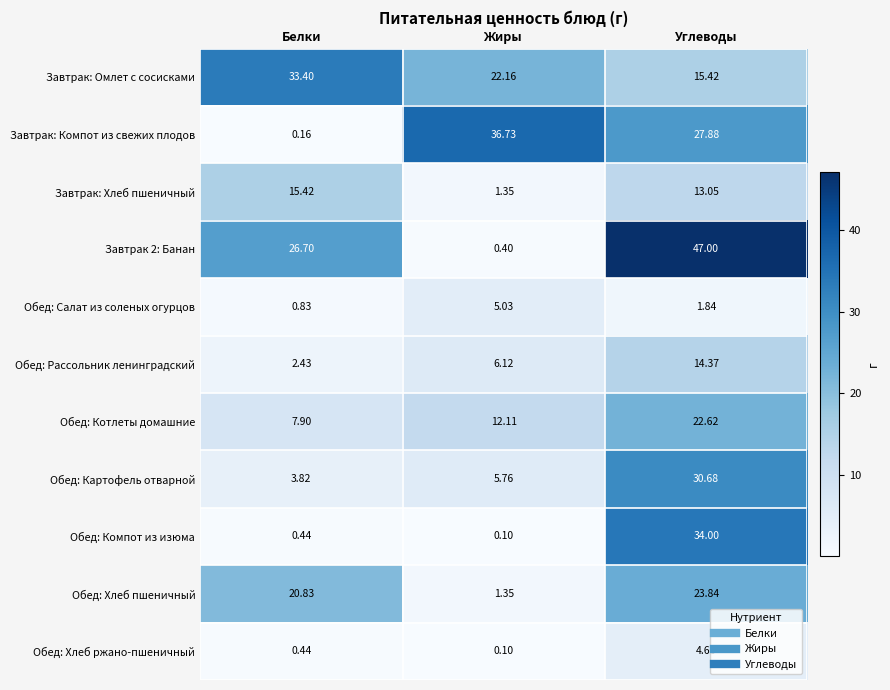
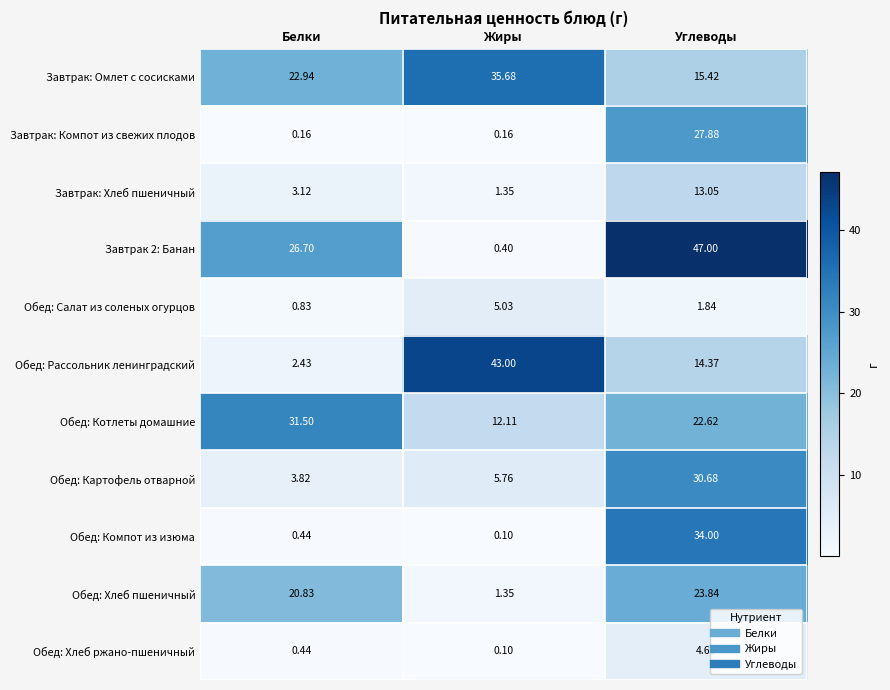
Завтрак: Омлет с сосисками, Белки: 33.40 -> 22.94
Завтрак: Омлет с сосисками, Жиры: 22.16 -> 35.68
Завтрак: Компот из свежих плодов, Жиры: 36.73 -> 0.16
Завтрак: Хлеб пшеничный, Белки: 15.42 -> 3.12
Обед: Рассольник ленинградский, Жиры: 6.12 -> 43.00
Обед: Котлеты домашние, Белки: 7.90 -> 31.50
